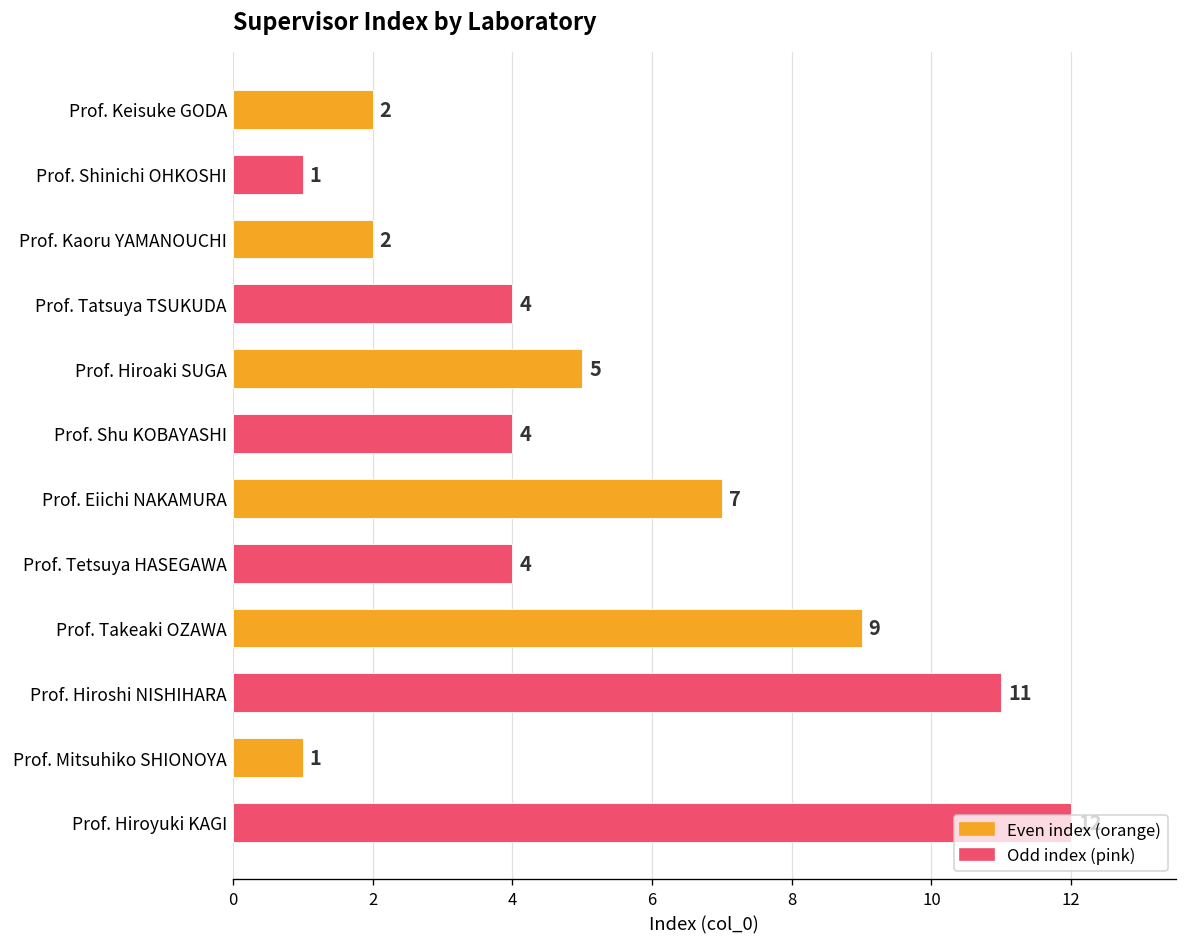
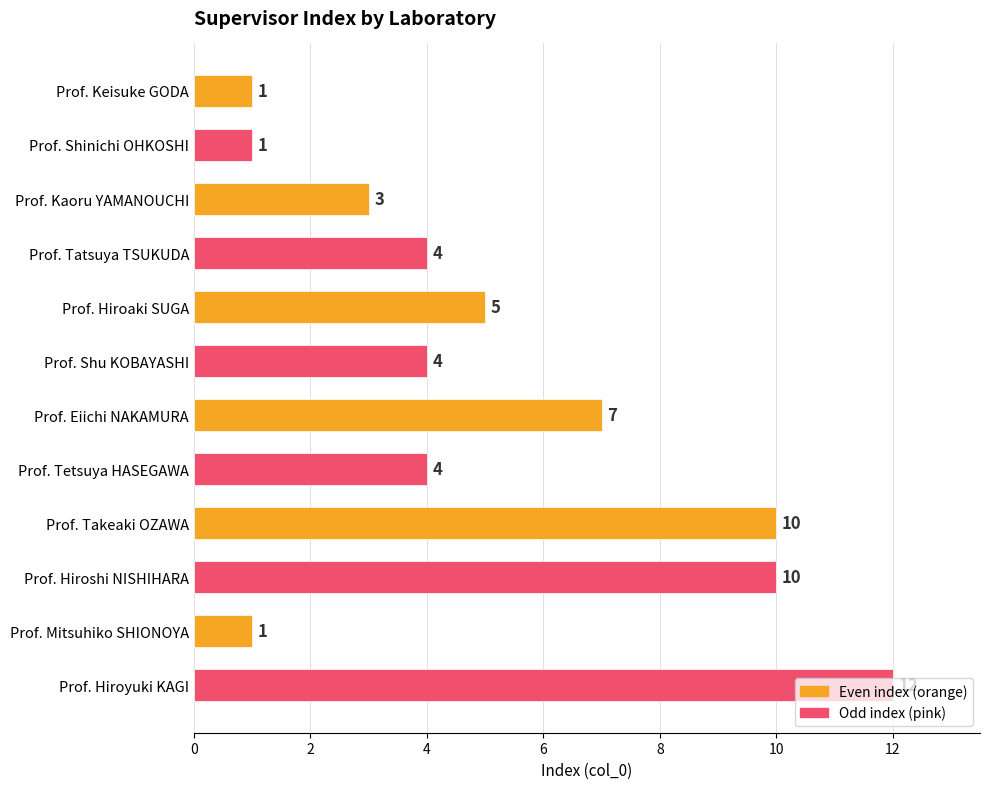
Prof. Keisuke GODA: 2 -> 1
Prof. Kaoru YAMANOUCHI: 2 -> 3
Prof. Takeaki OZAWA: 9 -> 10
Prof. Hiroshi NISHIHARA: 11 -> 10
